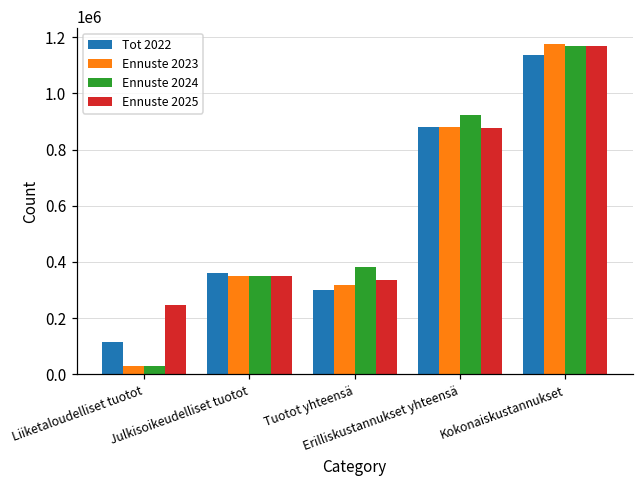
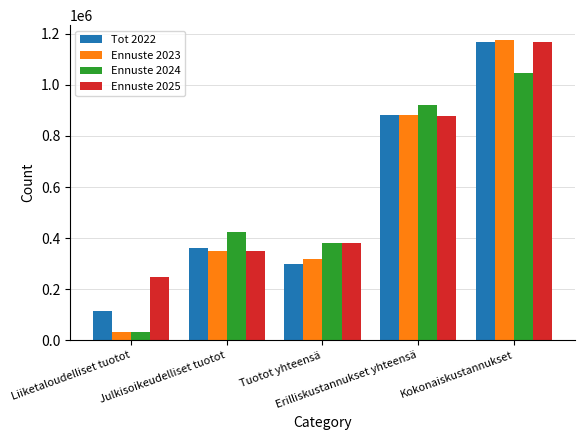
Ennuste 2024, Julkisoikeudelliset tuotot: 350000 -> 420000
Ennuste 2025, Tuotot yhteensä: 340000 -> 380000
Tot 2022, Kokonaiskustannukset: 1140000 -> 1170000
Ennuste 2024, Kokonaiskustannukset: 1170000 -> 1050000
